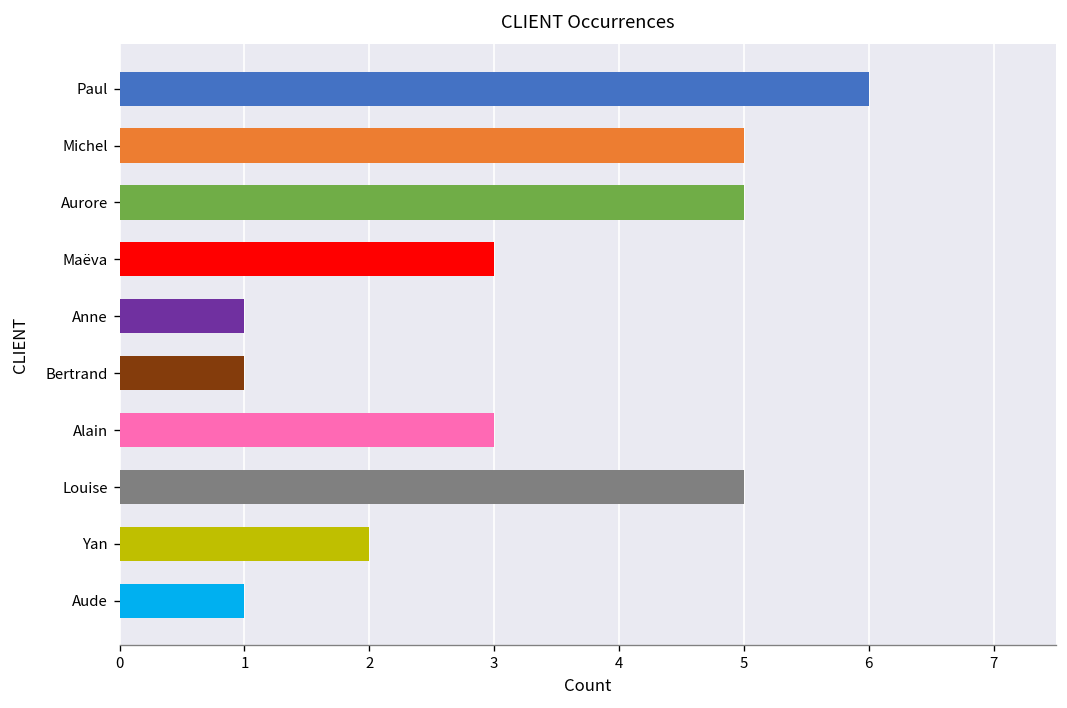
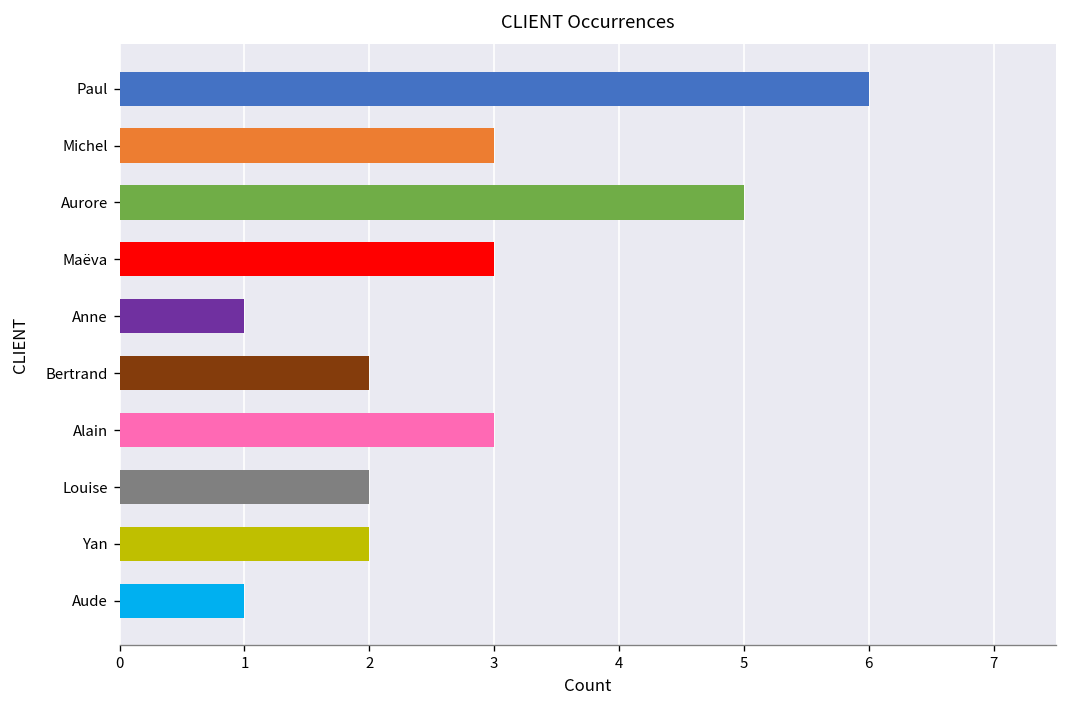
Michel: 5 -> 3
Bertrand: 1 -> 2
Louise: 5 -> 2
